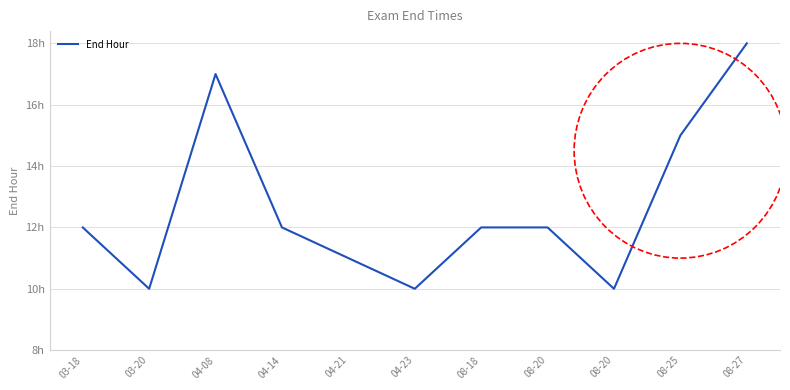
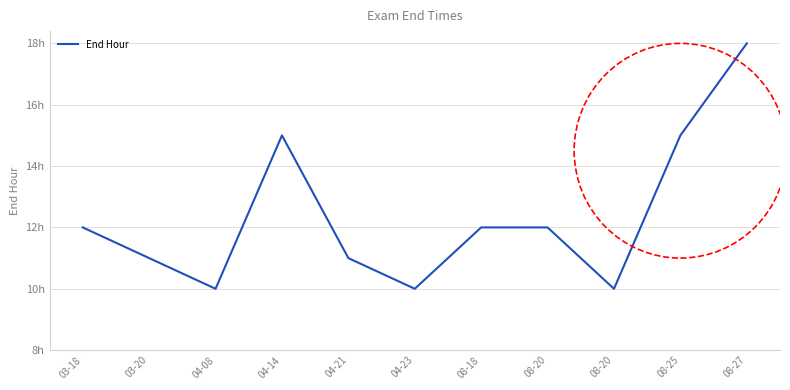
03-20: 10h -> 11h
04-08: 17h -> 10h
04-14: 12h -> 15h
